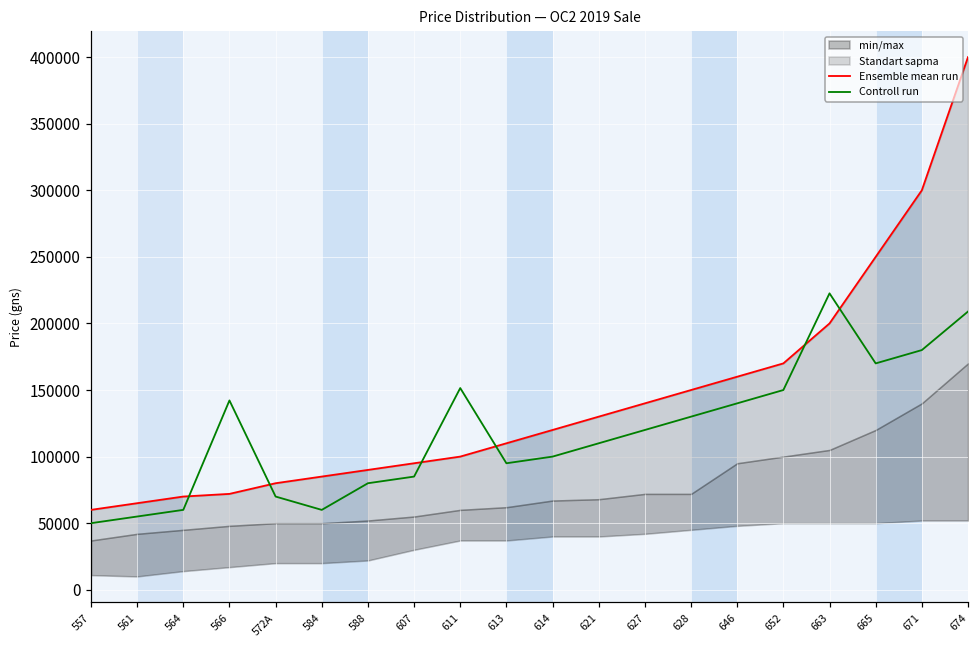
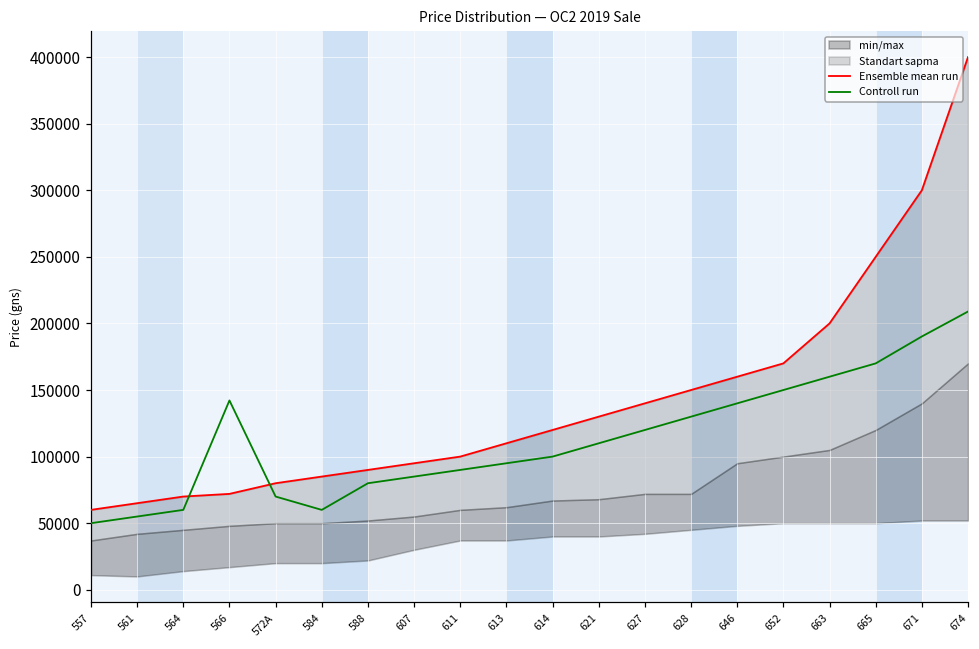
Controll run, 611: 151000 -> 90000
Controll run, 663: 223000 -> 160000
Controll run, 671: 180000 -> 190000
